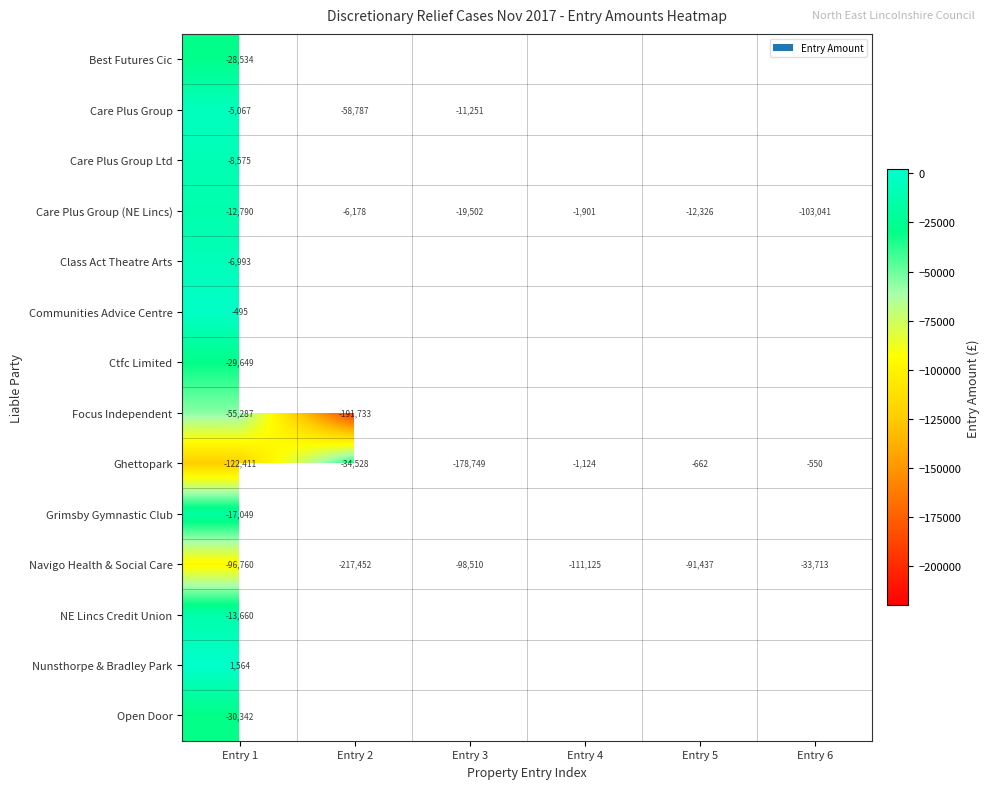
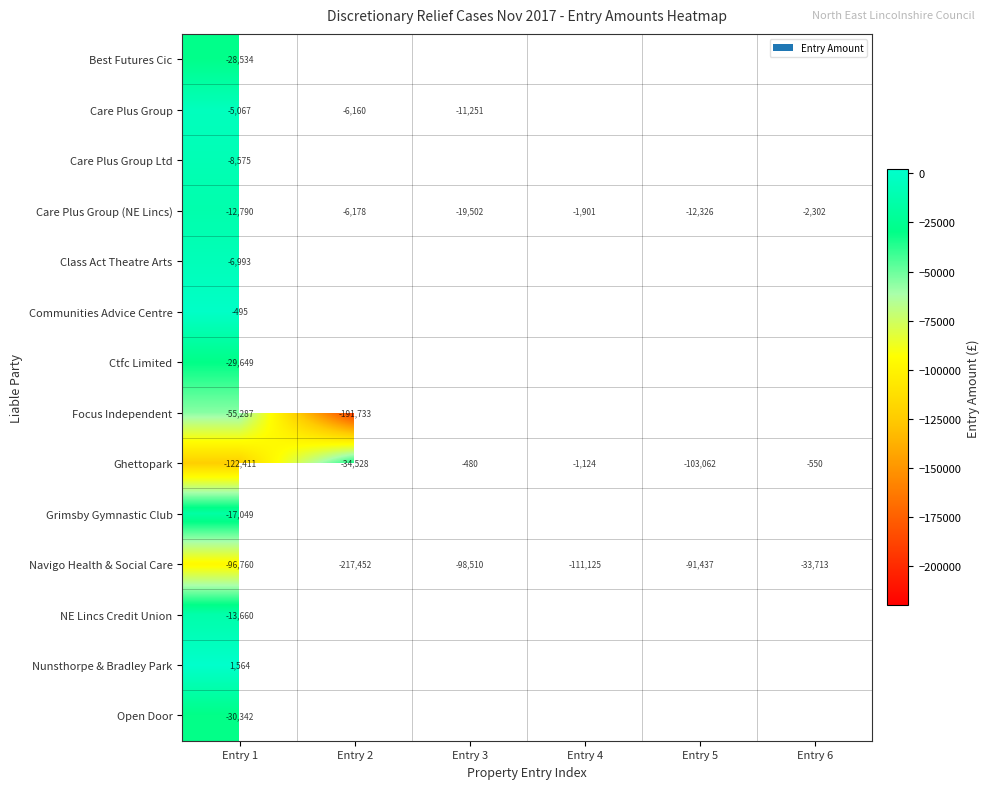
Care Plus Group, Entry 2: -58,787 -> -6,160
Care Plus Group (NE Lincs), Entry 6: -103,041 -> -2,302
Ghettopark, Entry 3: -178,749 -> -480
Ghettopark, Entry 5: -662 -> -103,062
